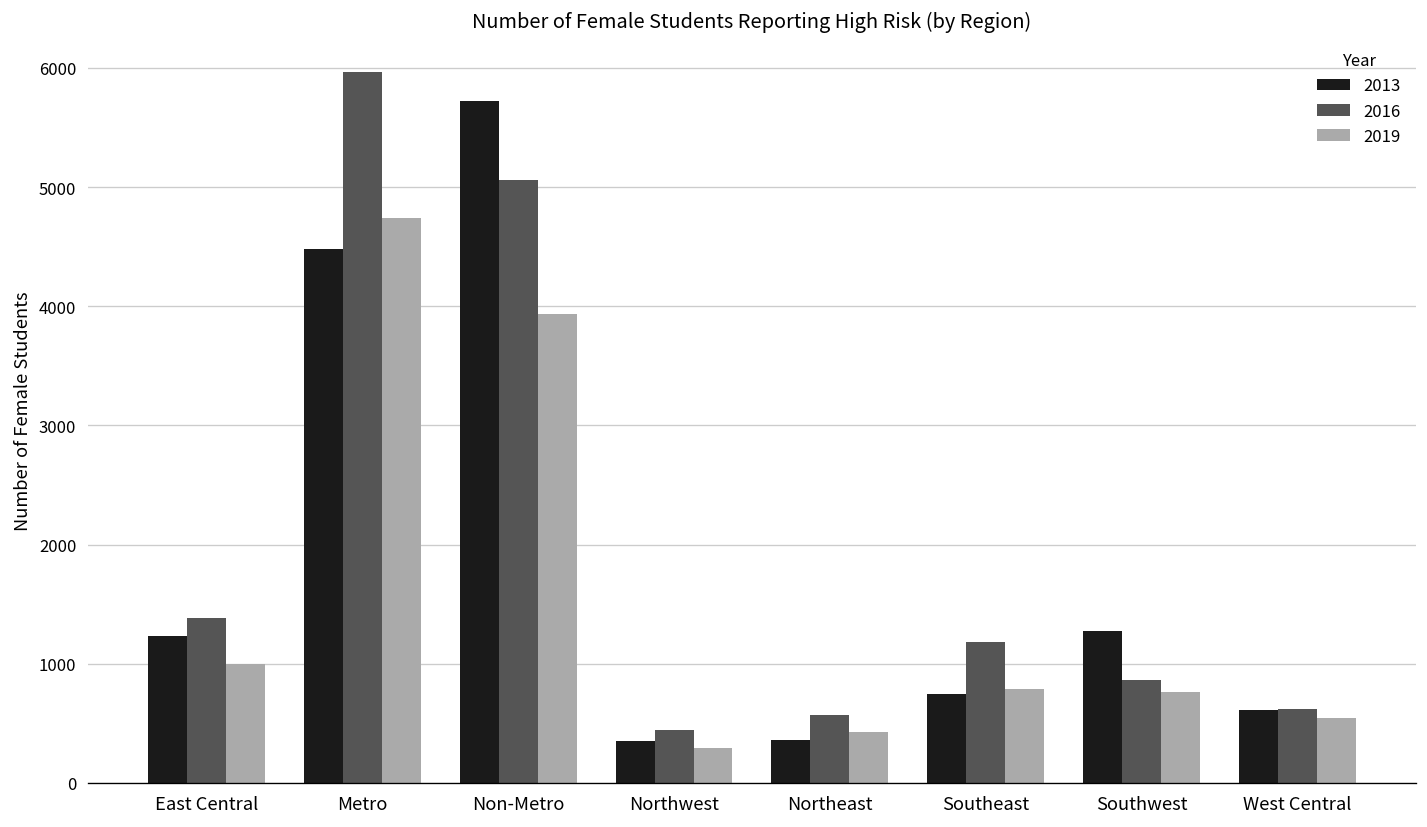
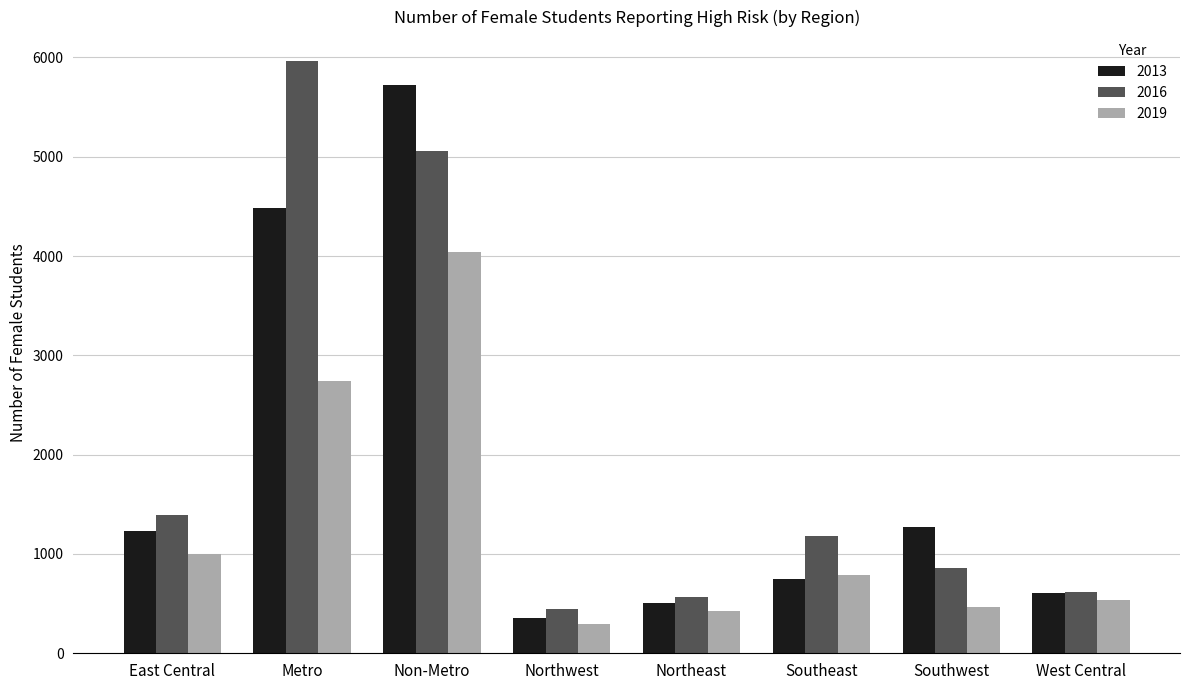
2019, Metro: 4700 -> 2700
2019, Non-Metro: 3900 -> 4000
2013, Northeast: 400 -> 500
2019, Southwest: 800 -> 500
